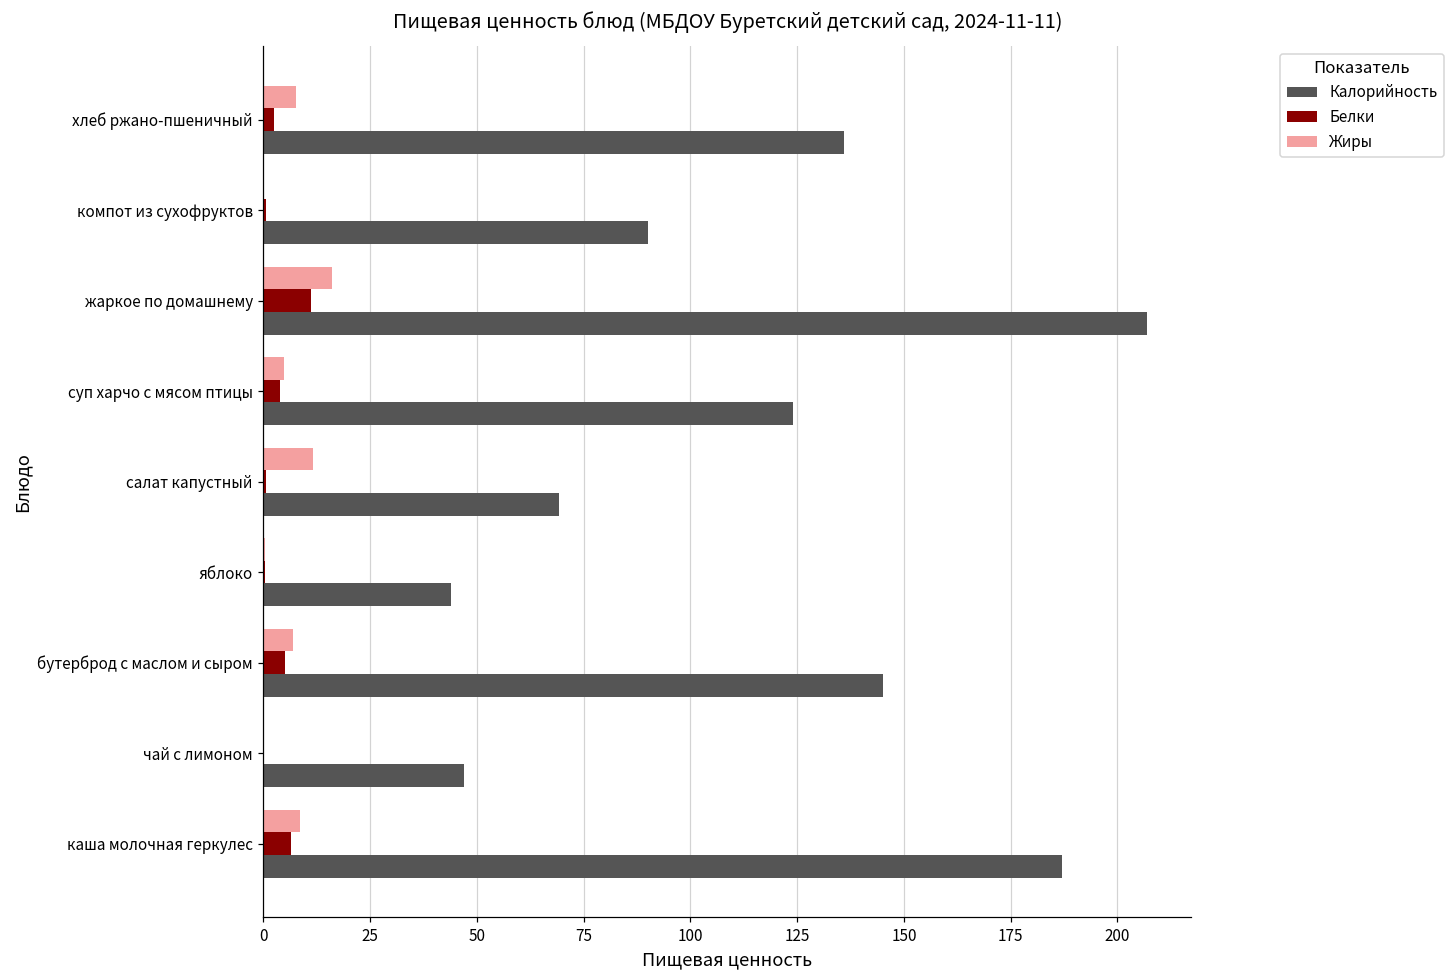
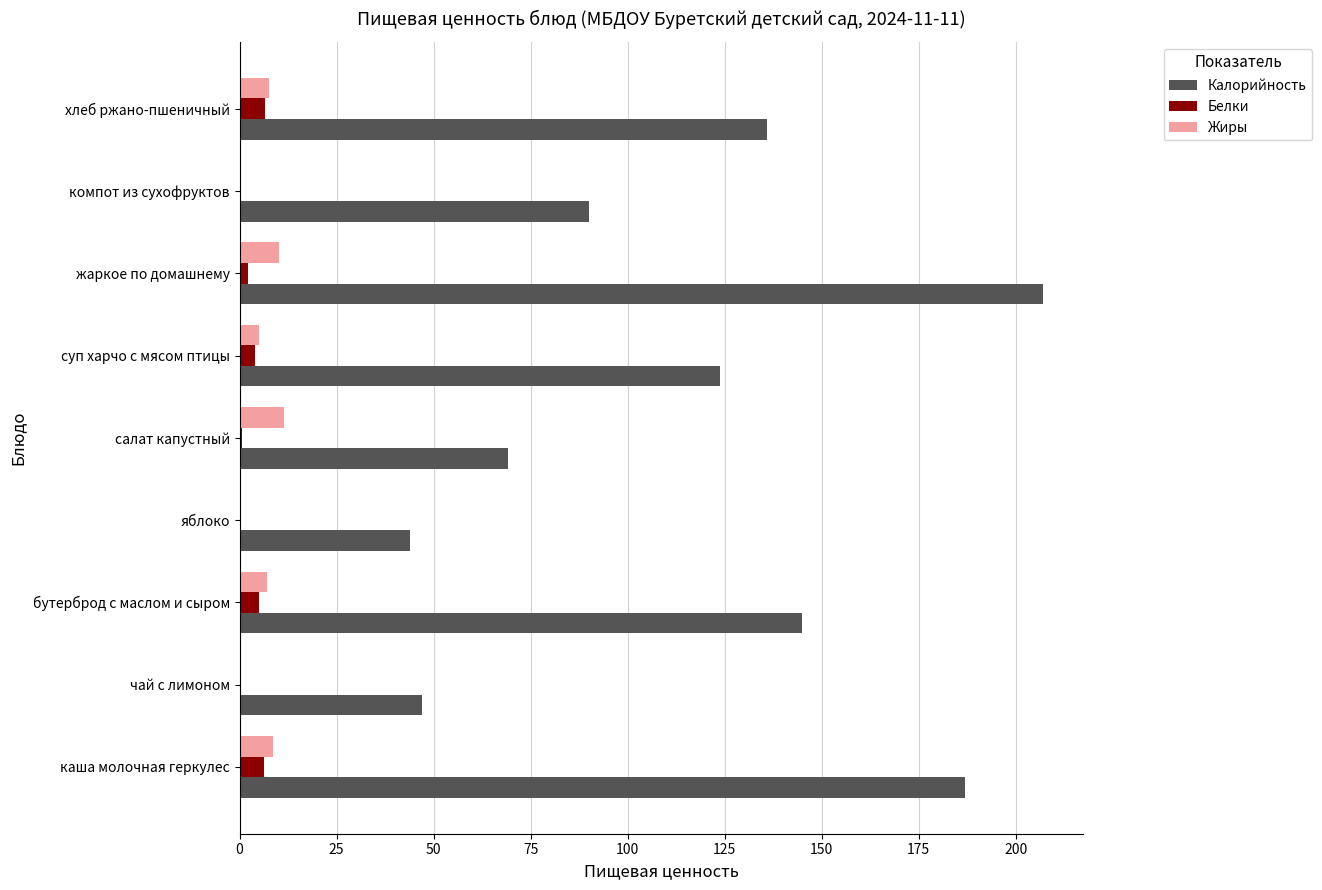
Белки, хлеб ржано-пшеничный: 2 -> 7
Жиры, жаркое по домашнему: 16 -> 10
Белки, жаркое по домашнему: 11 -> 2
